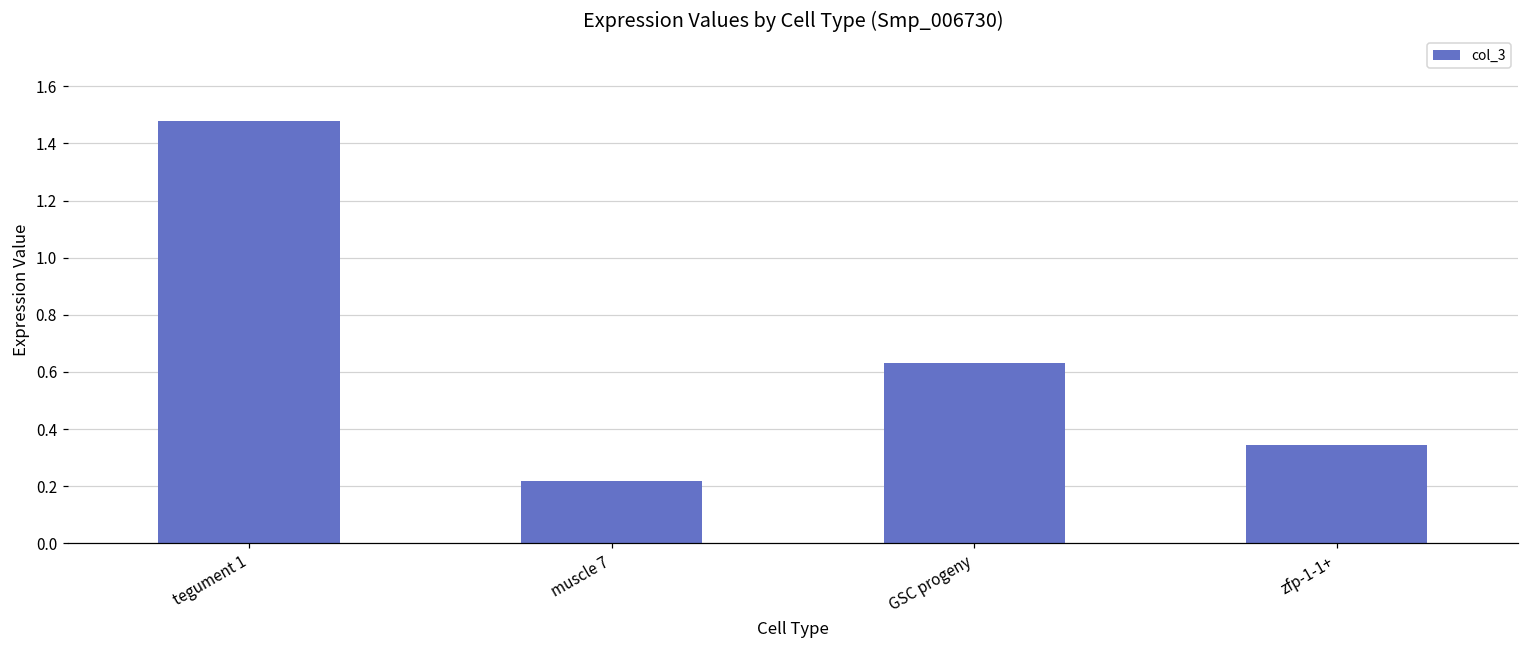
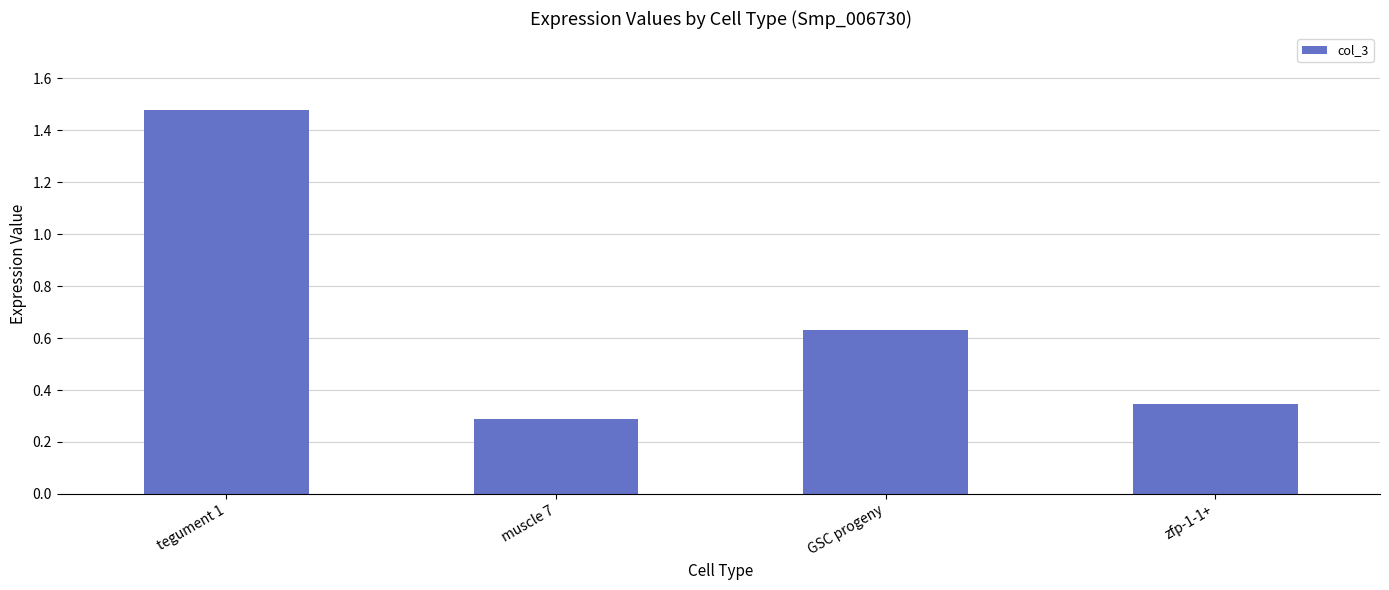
muscle 7: 0.22 -> 0.29
